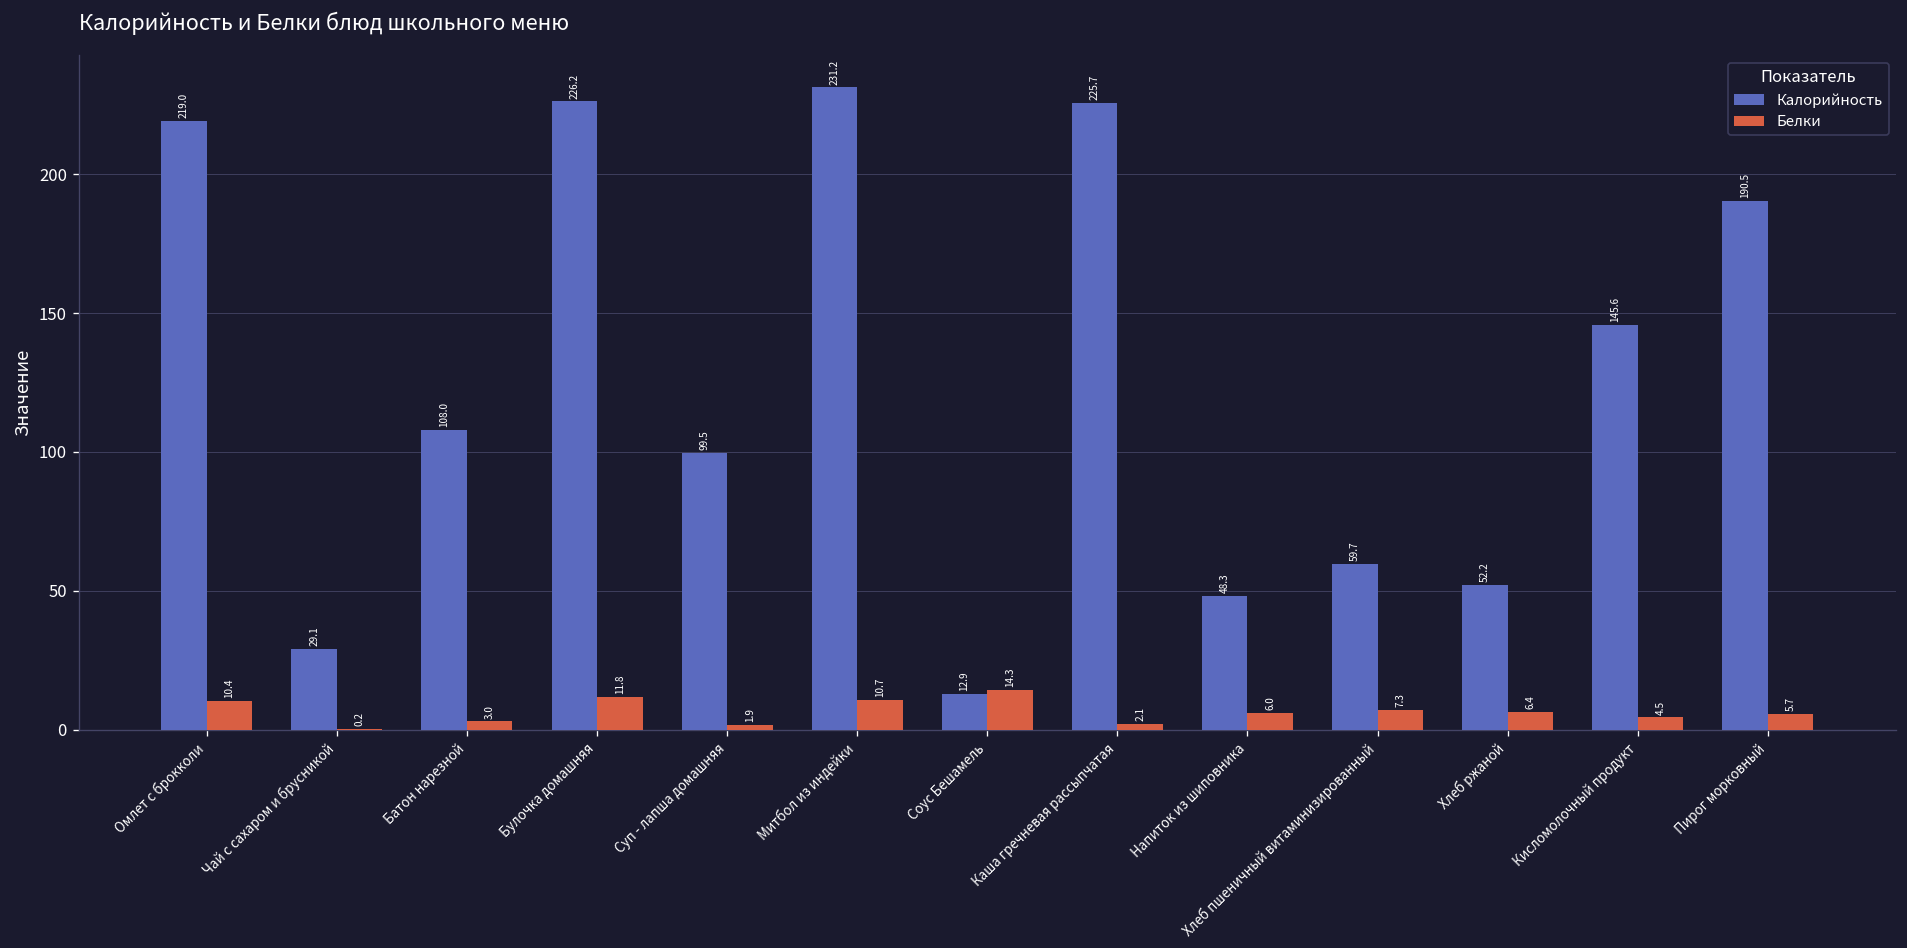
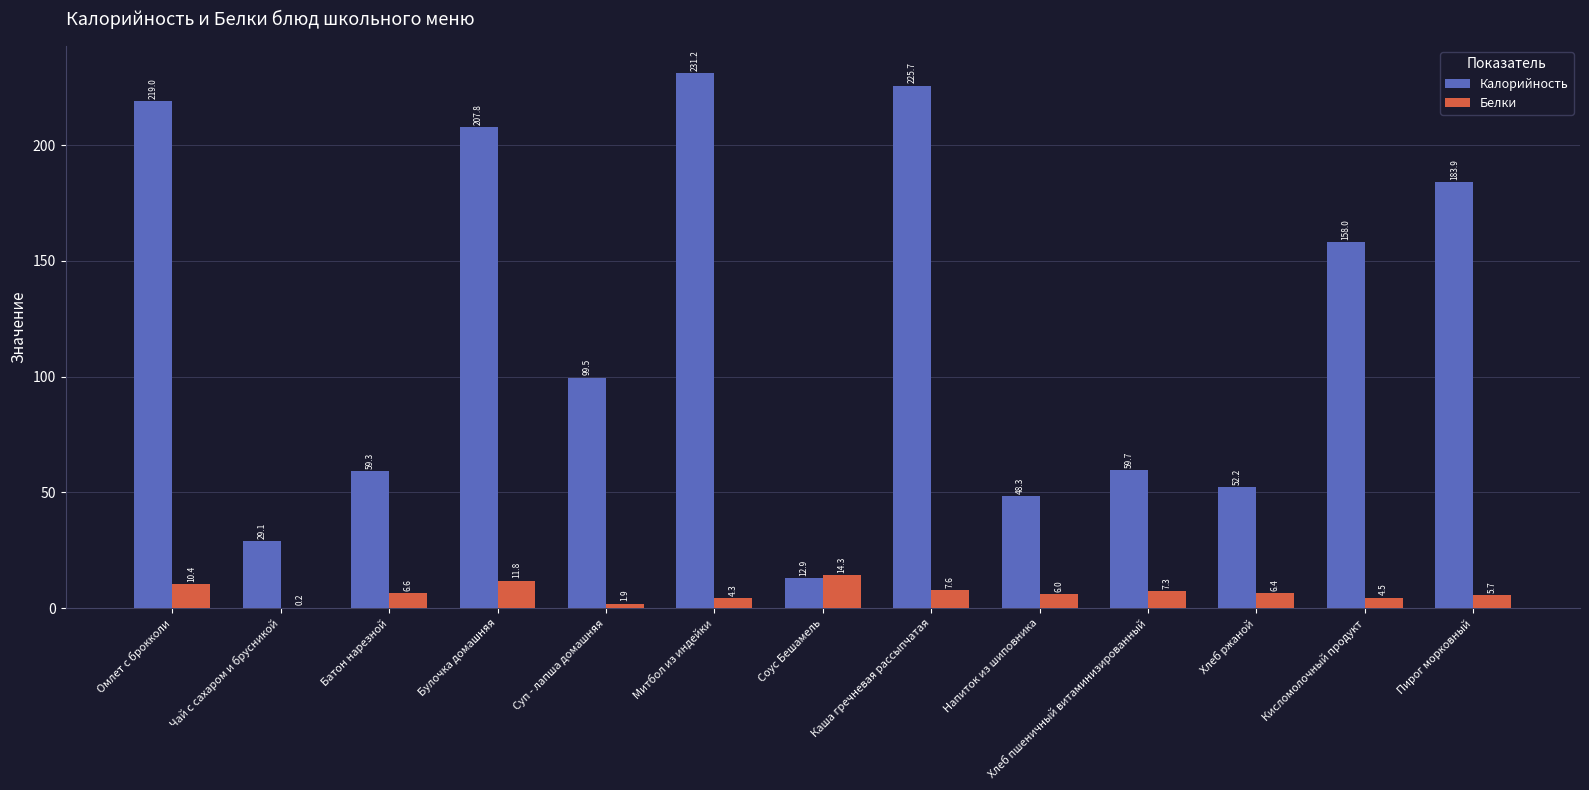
Калорийность, Батон нарезной: 108.0 -> 59.3
Белки, Батон нарезной: 3.0 -> 6.6
Калорийность, Булочка домашняя: 226.2 -> 207.8
Белки, Митбол из индейки: 10.7 -> 4.3
Белки, Каша гречневая рассыпчатая: 2.1 -> 7.6
Калорийность, Кисломолочный продукт: 145.6 -> 158.0
Калорийность, Пирог морковный: 190.5 -> 183.9
